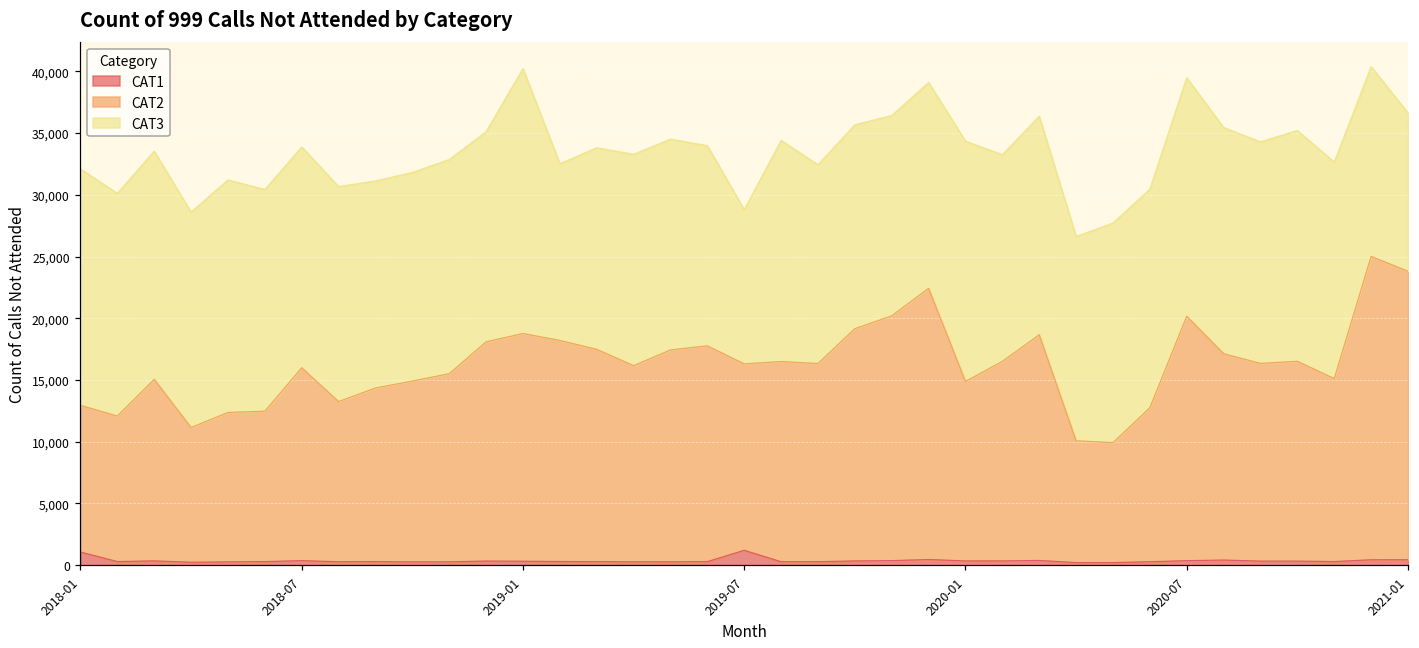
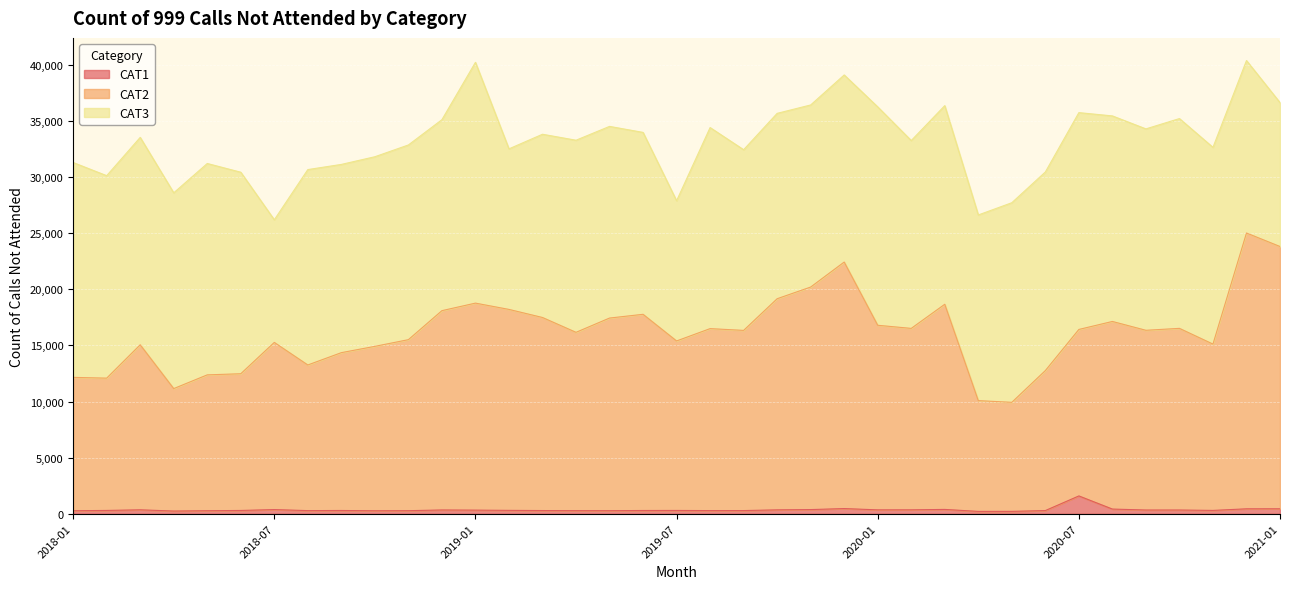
CAT1, 2018-01: 1,100 -> 300
CAT2, 2018-07: 15,600 -> 14,900
CAT3, 2018-07: 17,900 -> 10,900
CAT1, 2019-07: 1,200 -> 300
CAT2, 2020-01: 14,500 -> 16,400
CAT1, 2020-07: 400 -> 1,600
CAT2, 2020-07: 19,800 -> 14,800
